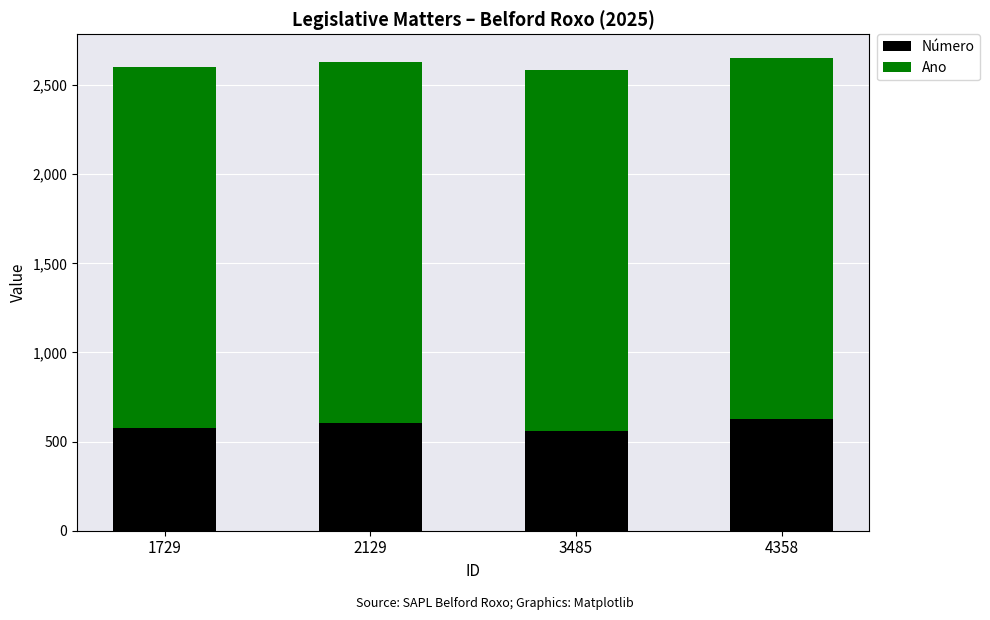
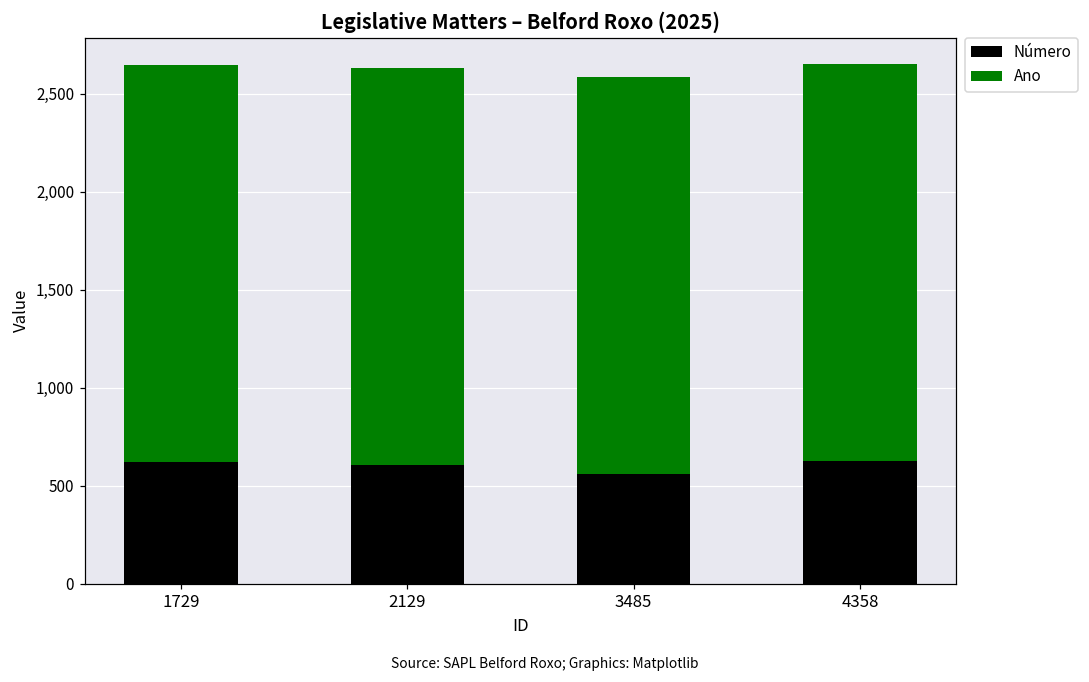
Número, 1729: 580 -> 620
